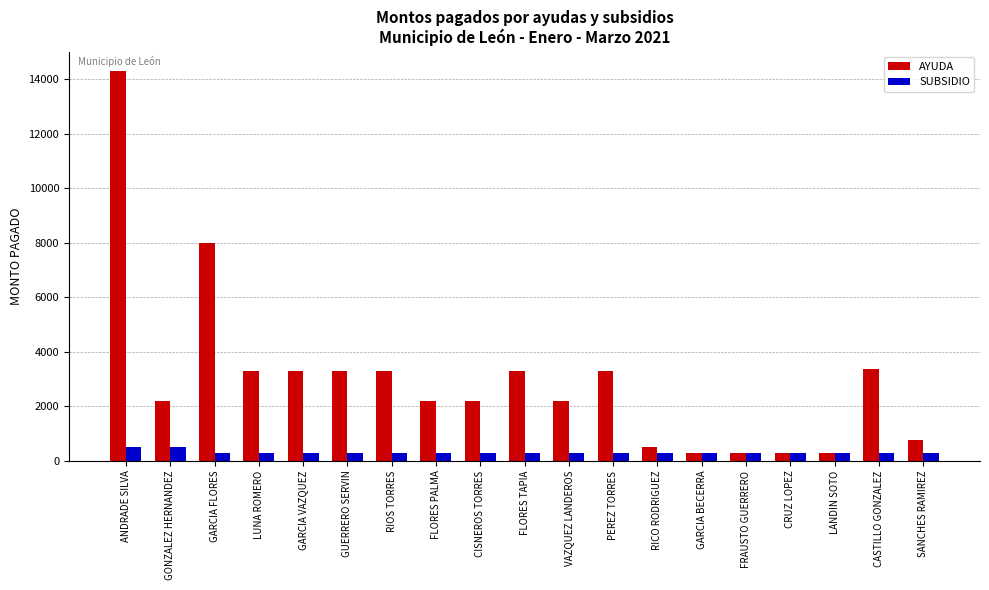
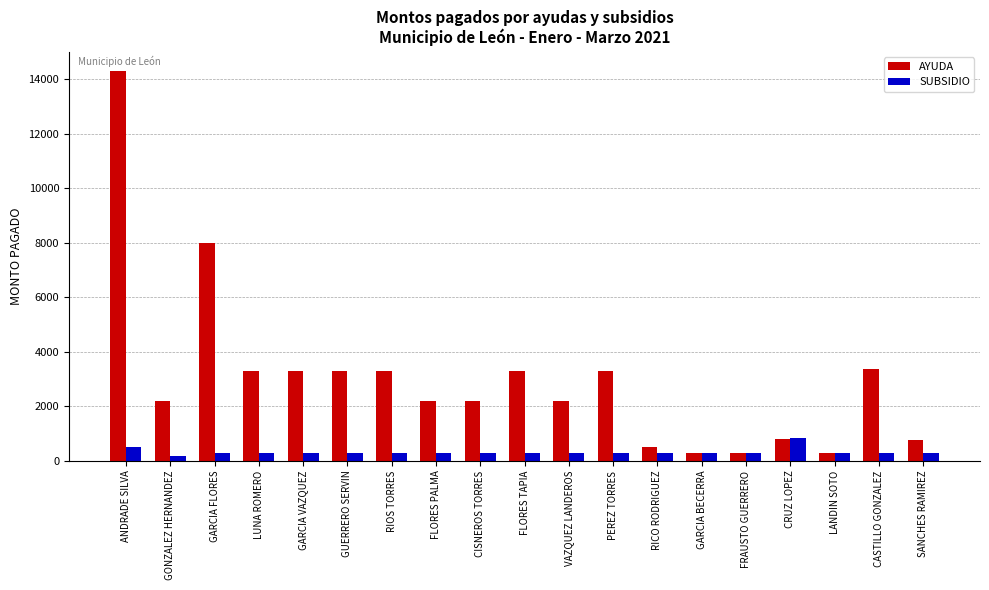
SUBSIDIO, GONZALEZ HERNANDEZ: 500 -> 200
AYUDA, CRUZ LOPEZ: 300 -> 800
SUBSIDIO, CRUZ LOPEZ: 300 -> 800
